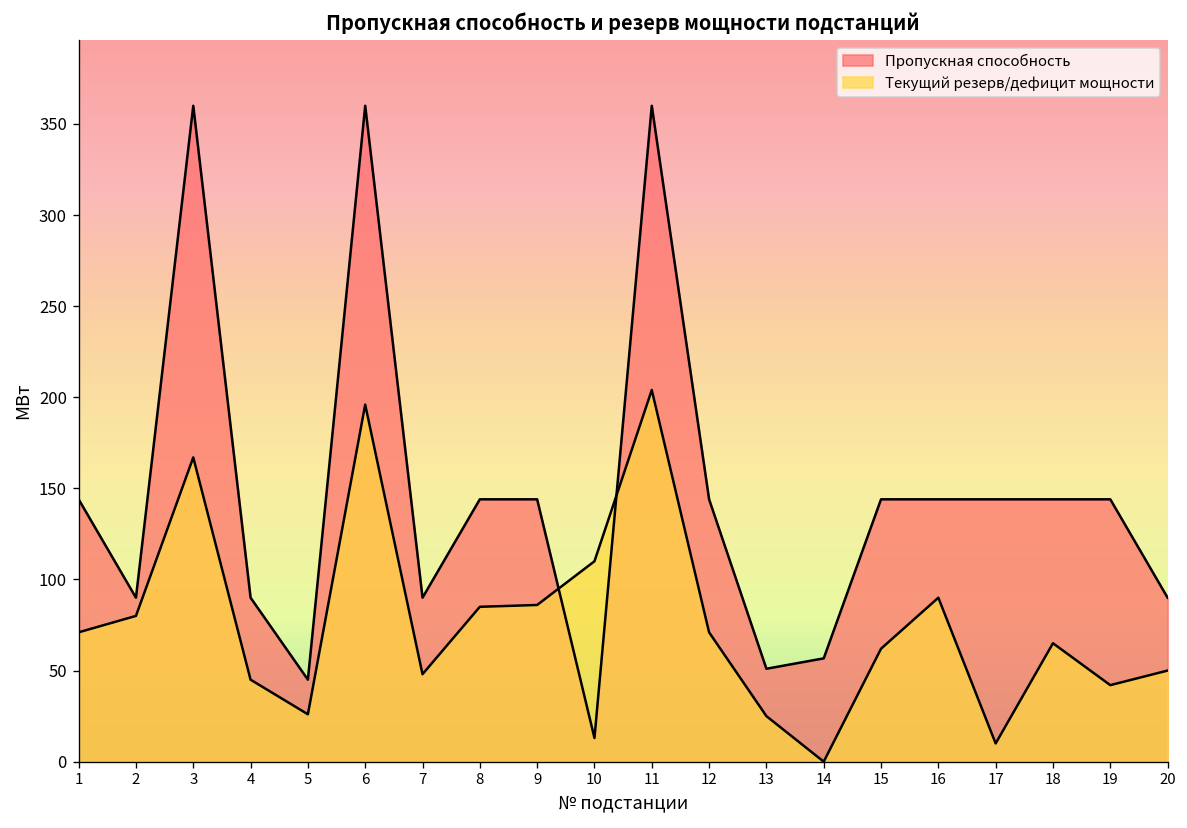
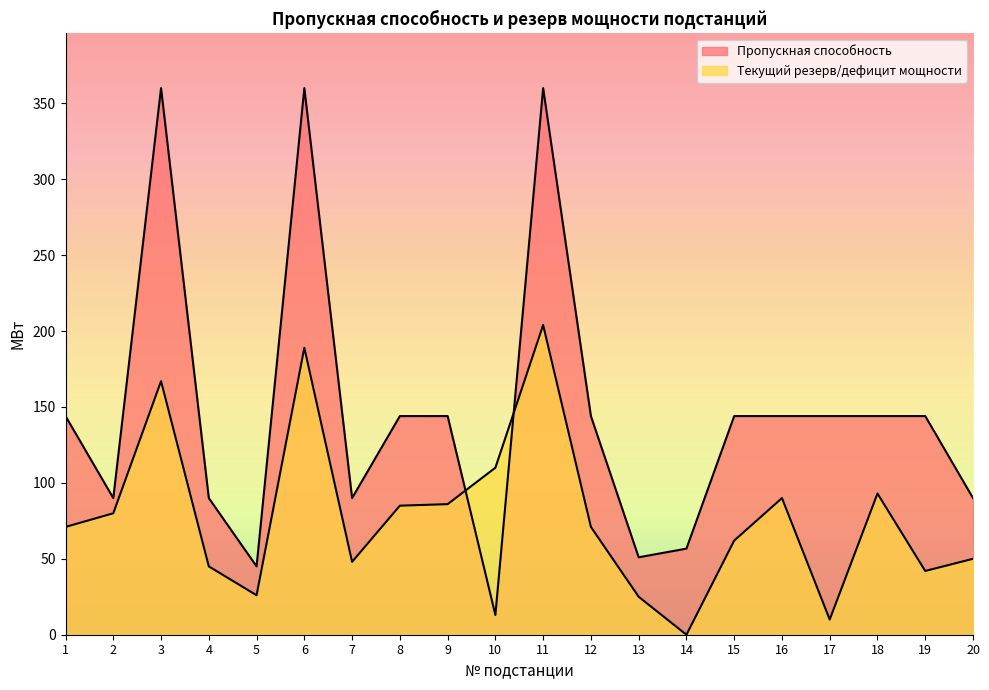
Текущий резерв/дефицит мощности, 6: 196 -> 189
Текущий резерв/дефицит мощности, 18: 65 -> 93
